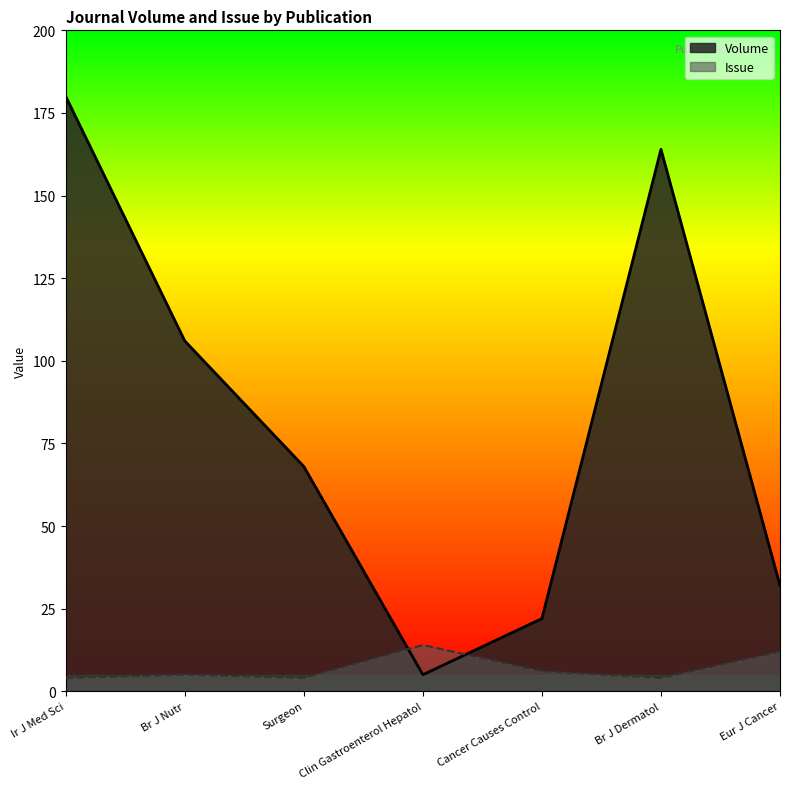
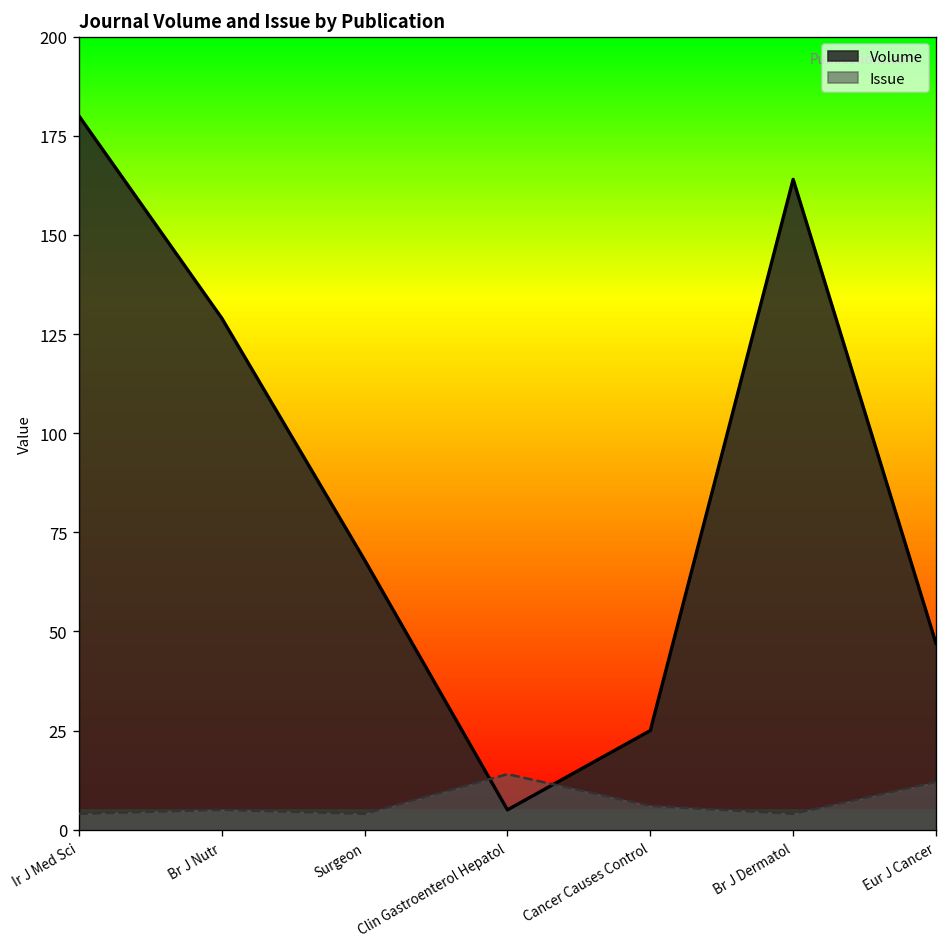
Volume, Br J Nutr: 106 -> 129
Volume, Cancer Causes Control: 22 -> 25
Volume, Eur J Cancer: 32 -> 47
